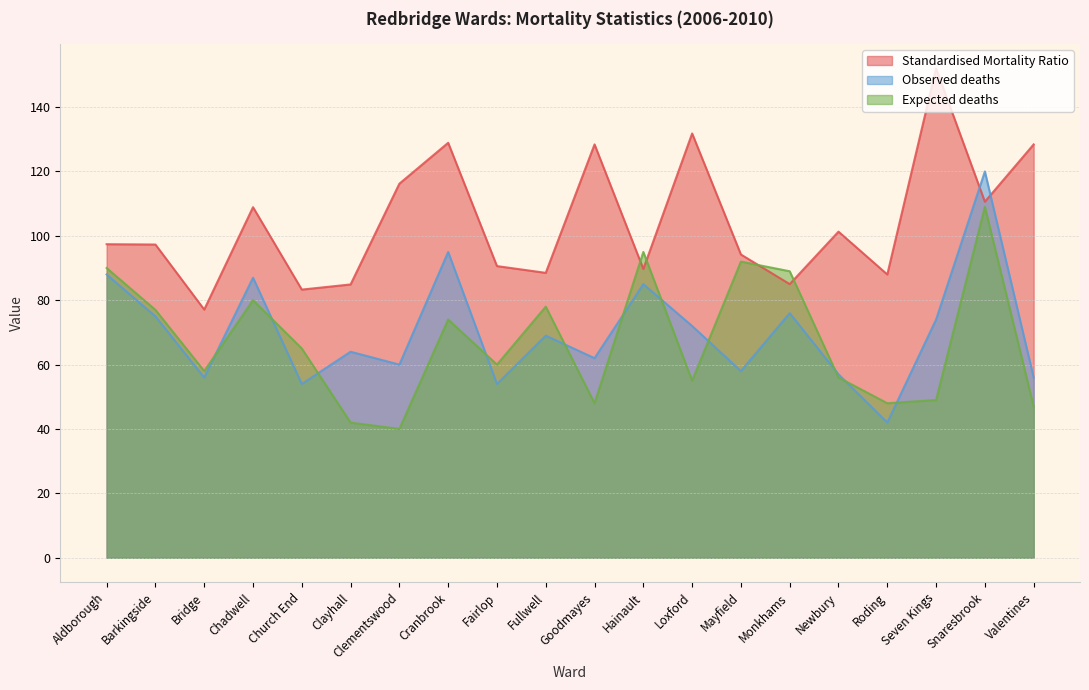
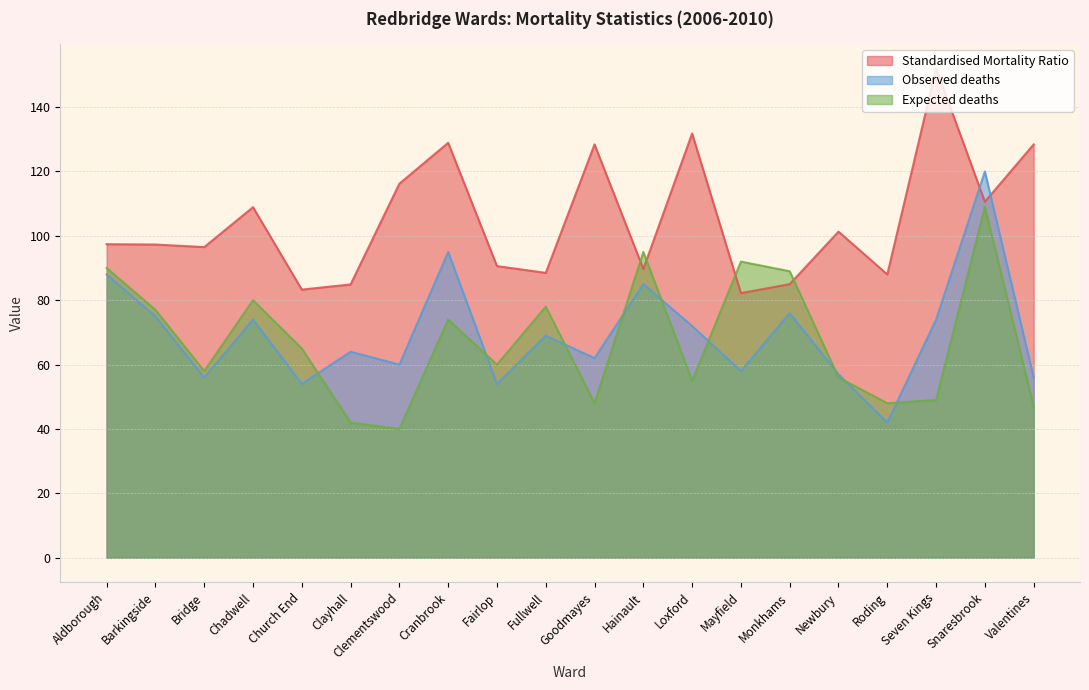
Standardised Mortality Ratio, Bridge: 77 -> 97
Observed deaths, Chadwell: 87 -> 74
Standardised Mortality Ratio, Mayfield: 94 -> 82
